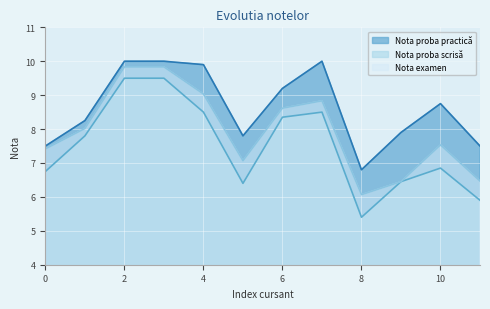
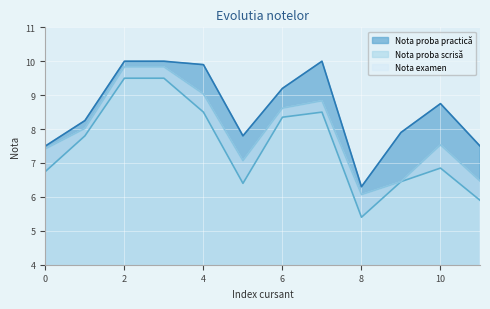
Nota proba practică, 8: 6.8 -> 6.3
